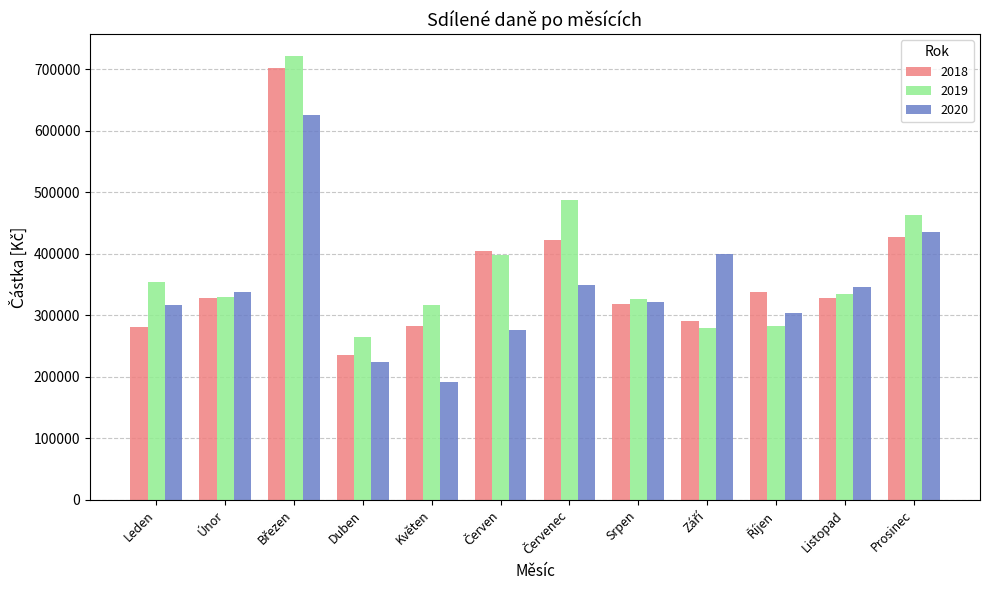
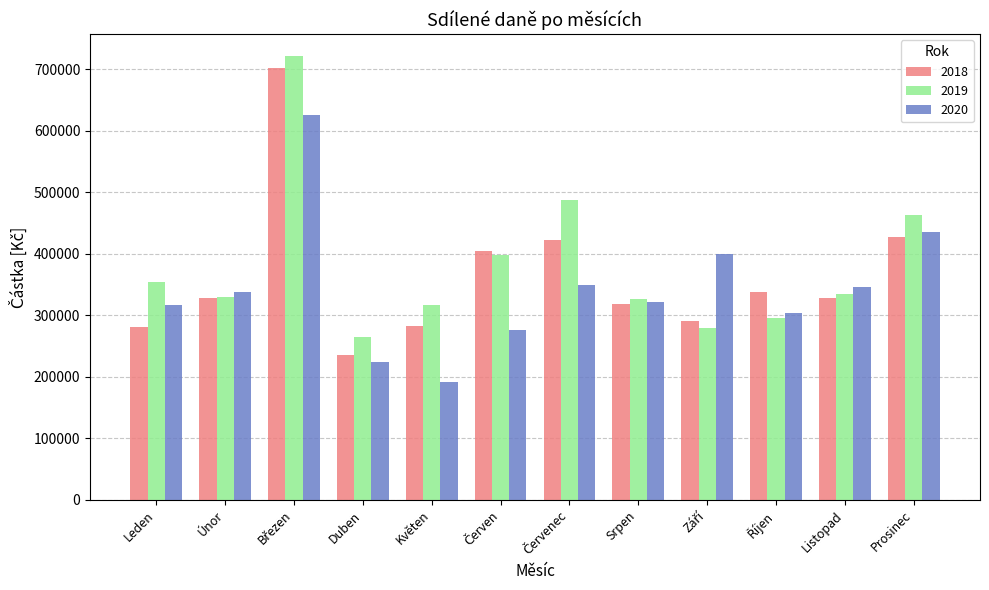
2019, Říjen: 280000 -> 300000
